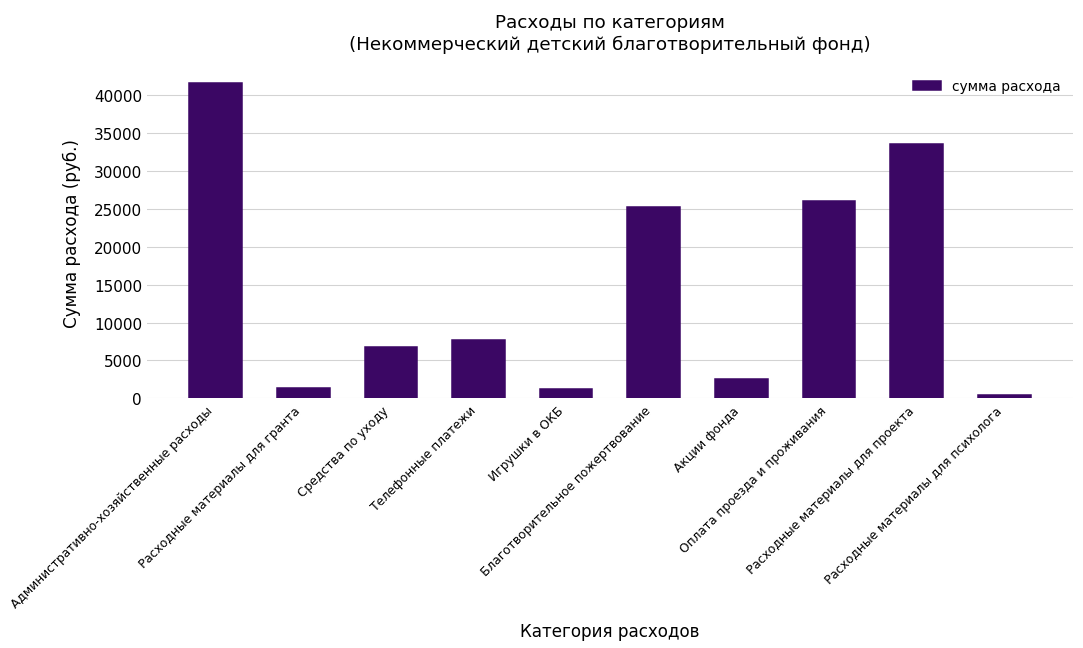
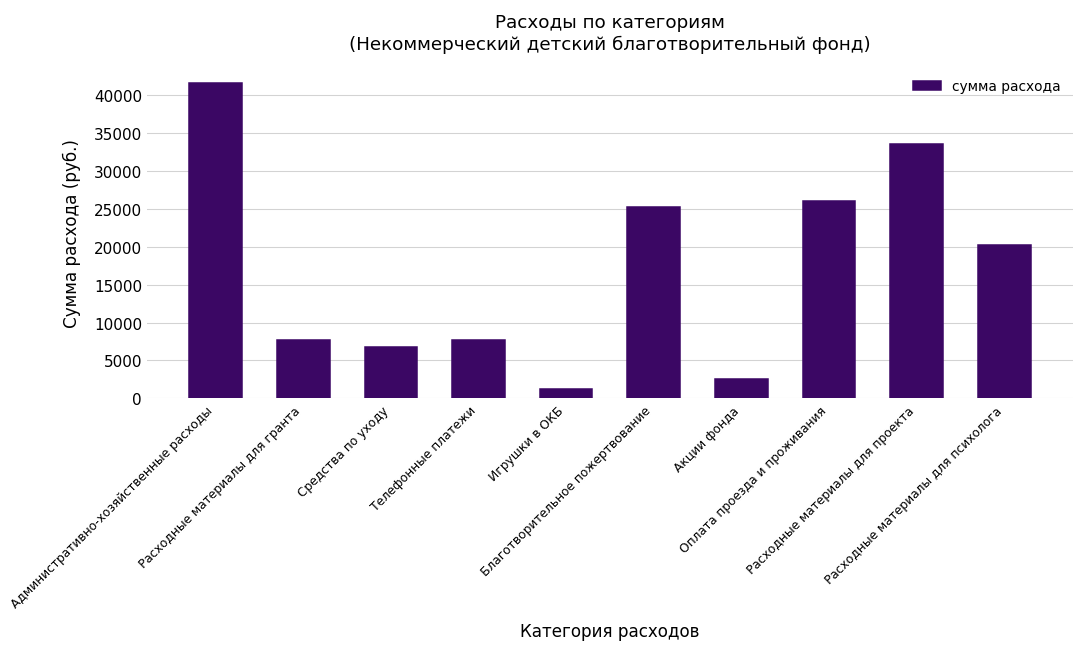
Расходные материалы для гранта: 1000 -> 8000
Расходные материалы для психолога: 0 -> 20000
